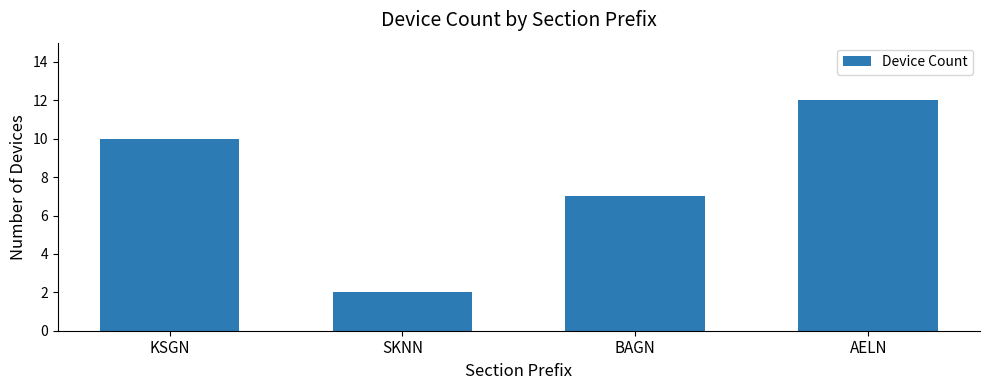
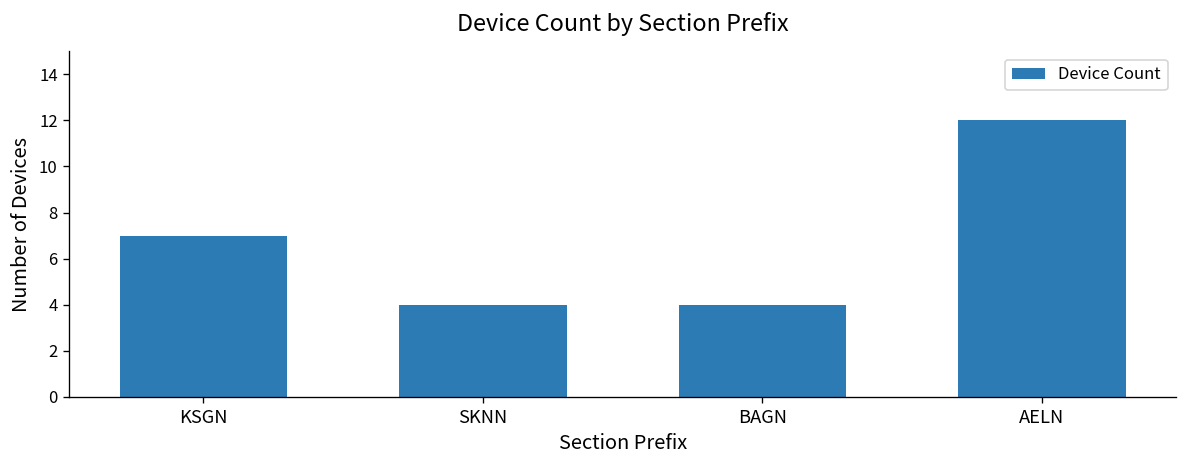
KSGN: 10 -> 7
SKNN: 2 -> 4
BAGN: 7 -> 4
